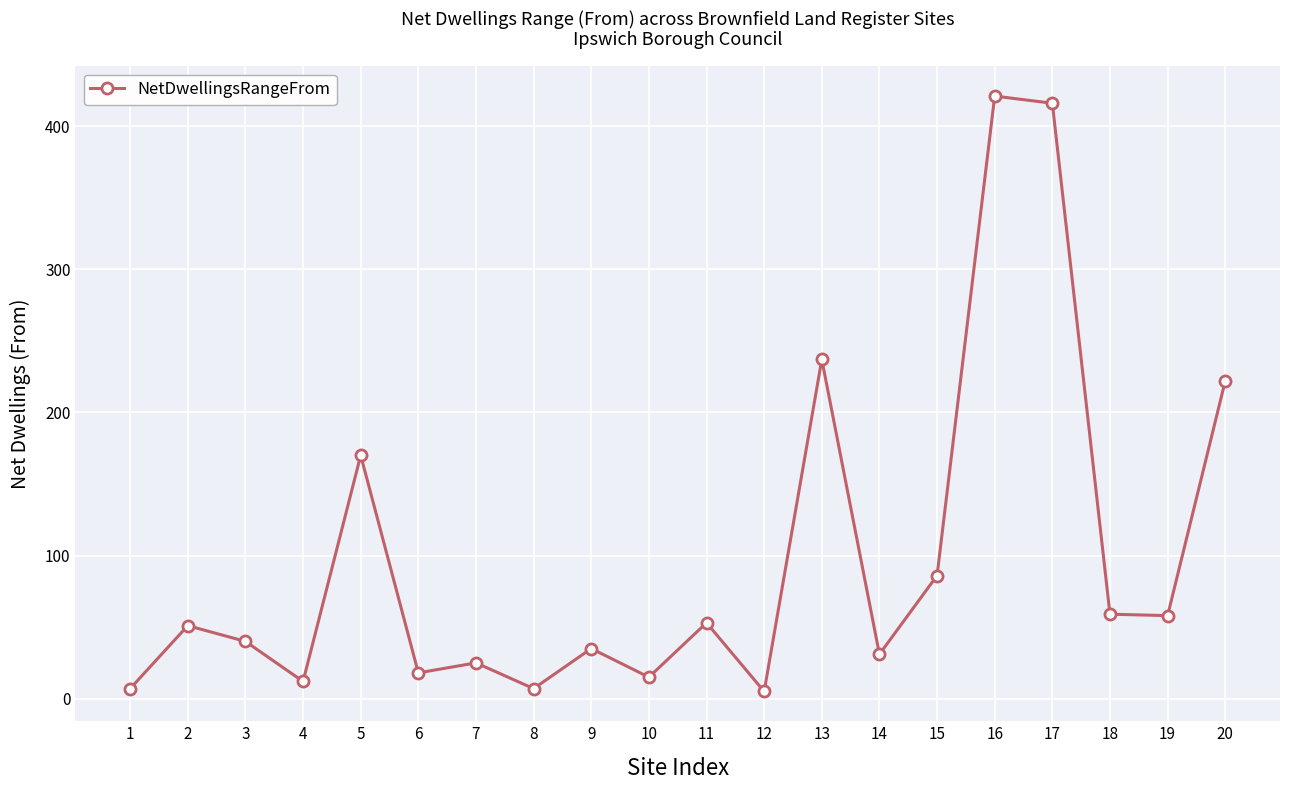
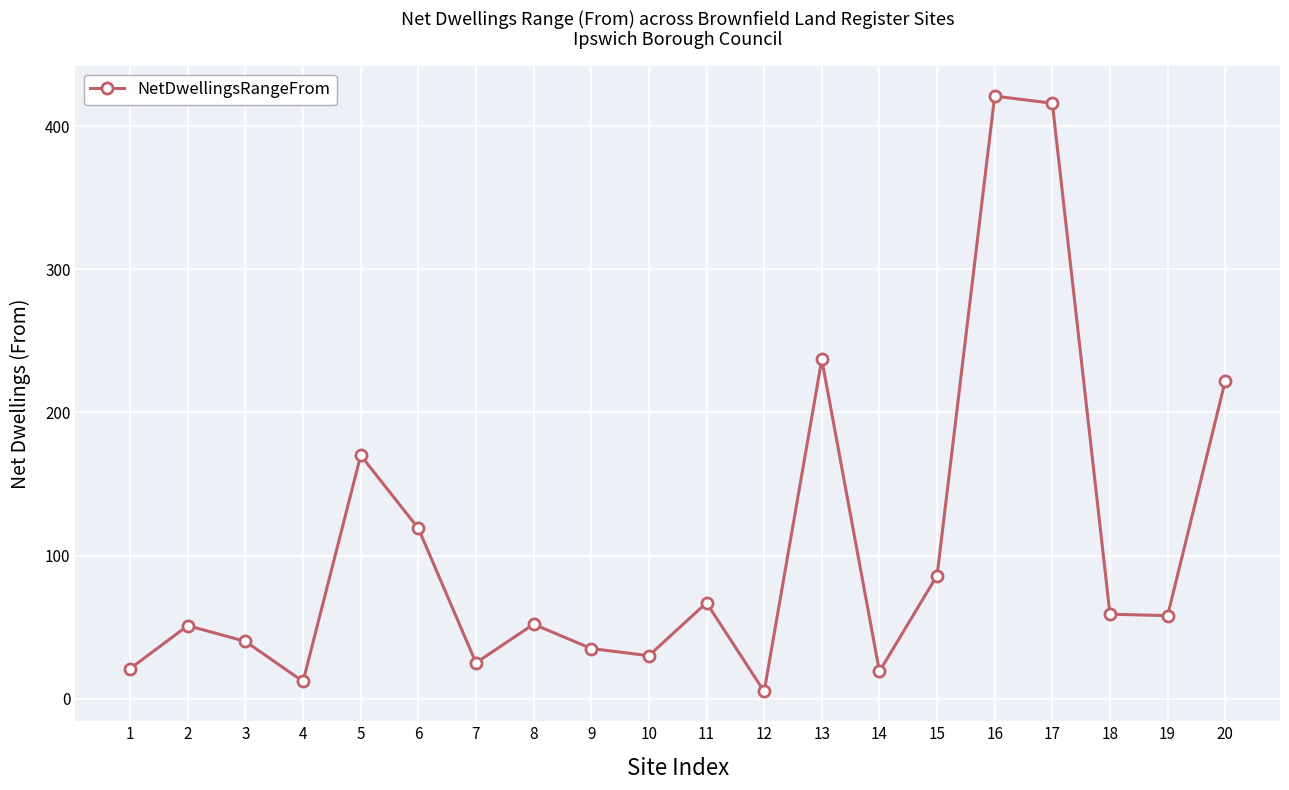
1: 7 -> 21
6: 18 -> 119
8: 7 -> 52
10: 15 -> 30
11: 53 -> 67
14: 31 -> 19
